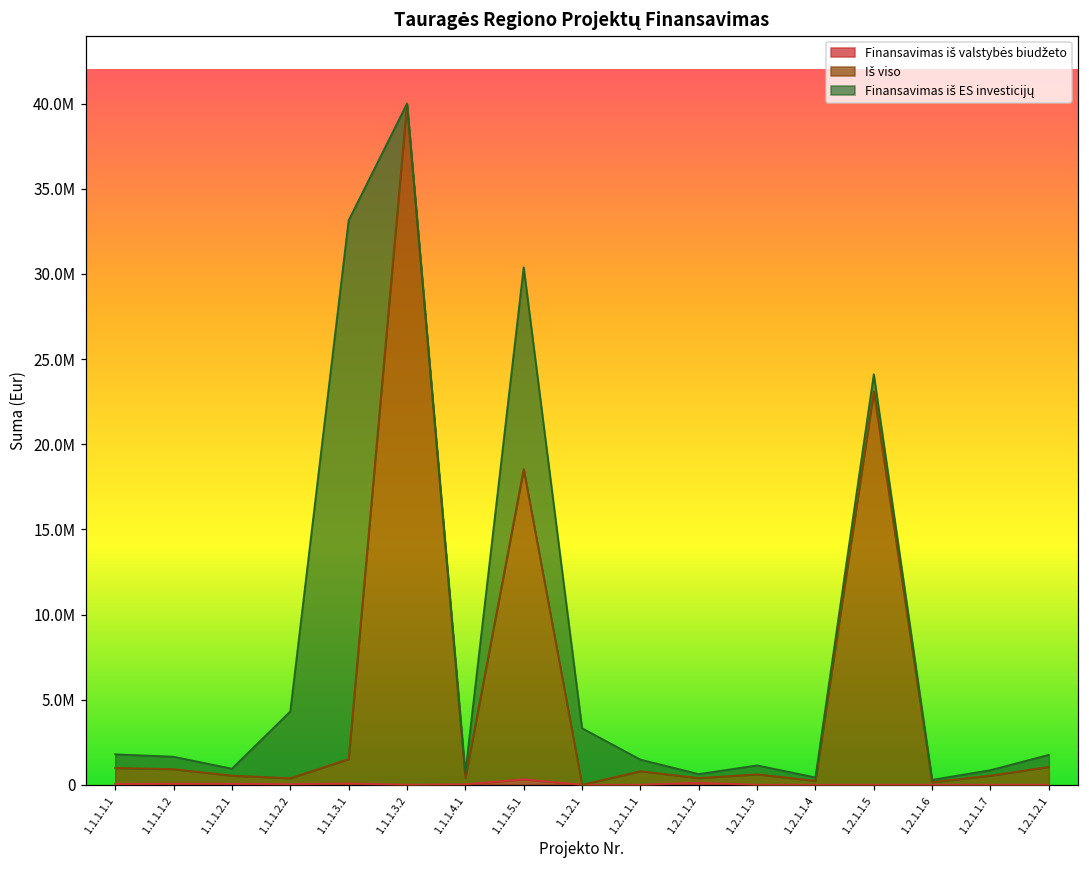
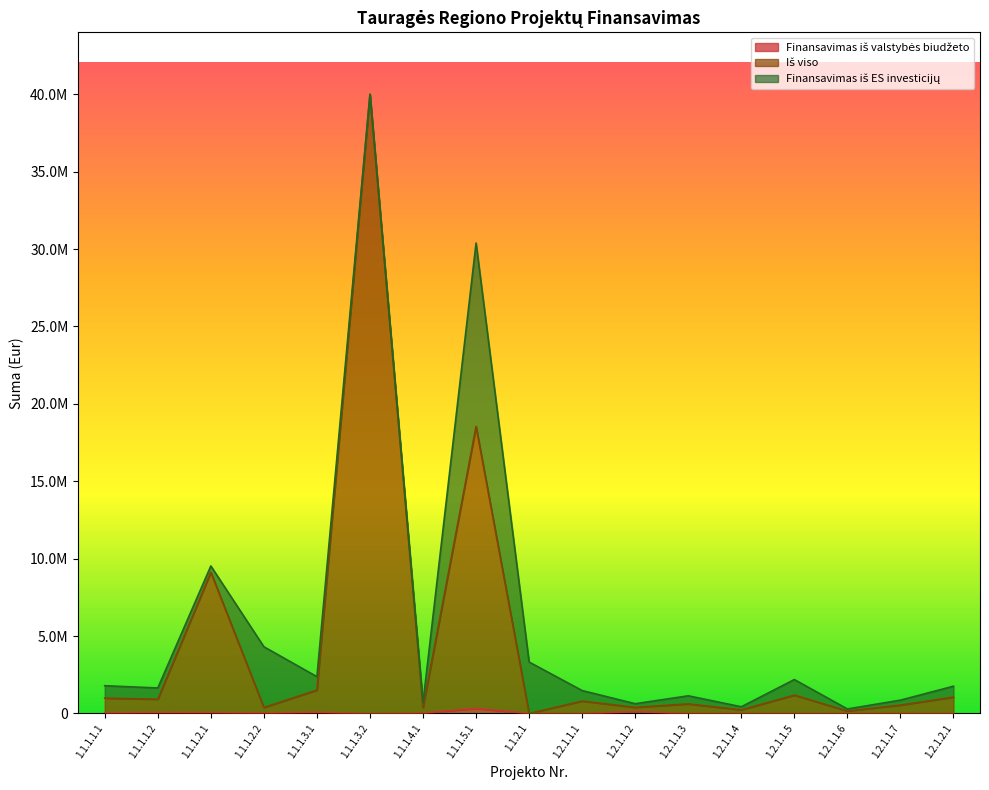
Iš viso, 1.1.1.2.1: 500000 -> 9100000
Finansavimas iš ES investicijų, 1.1.1.3.1: 31600000 -> 900000
Iš viso, 1.2.1.1.5: 23100000 -> 1200000
